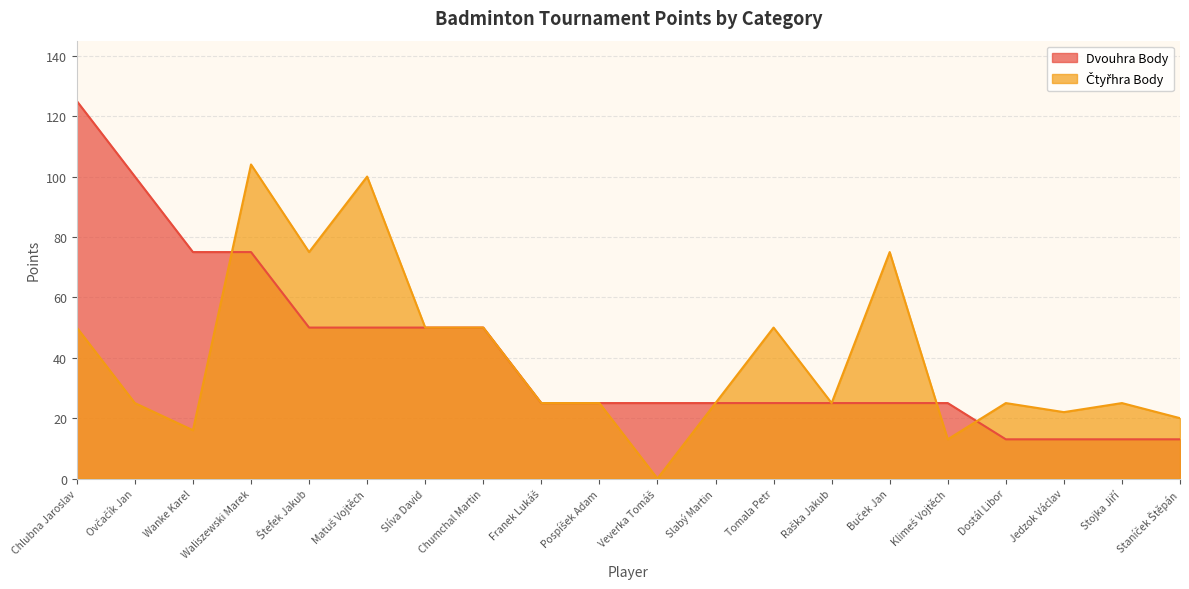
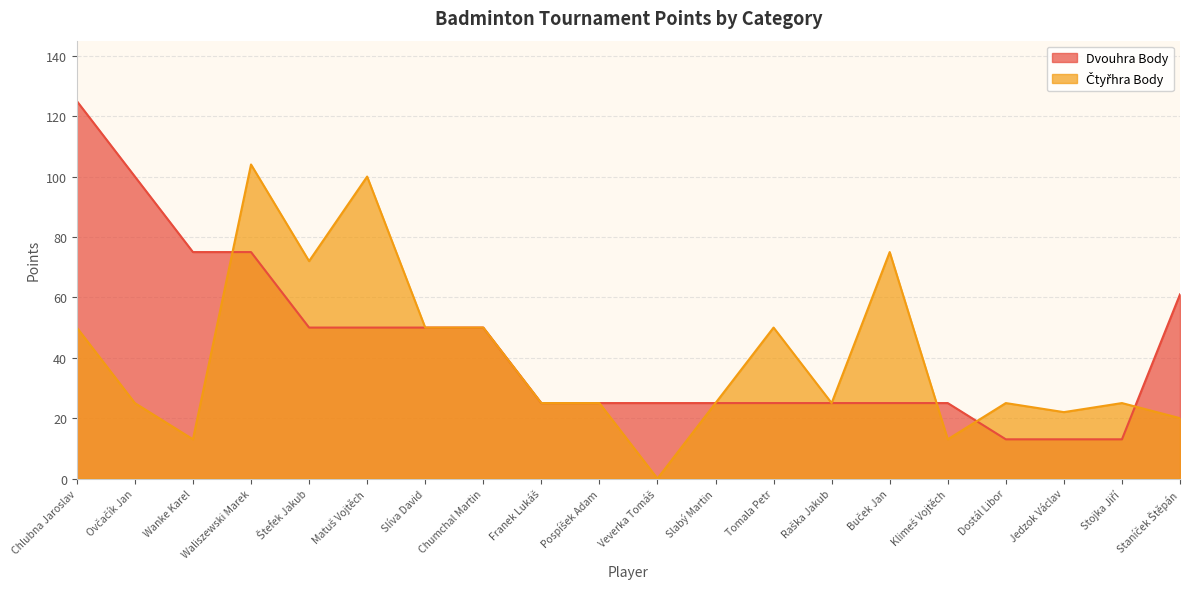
Čtyřhra Body, Wanke Karel: 16 -> 13
Čtyřhra Body, Štefek Jakub: 75 -> 72
Dvouhra Body, Staníček Štěpán: 13 -> 61
